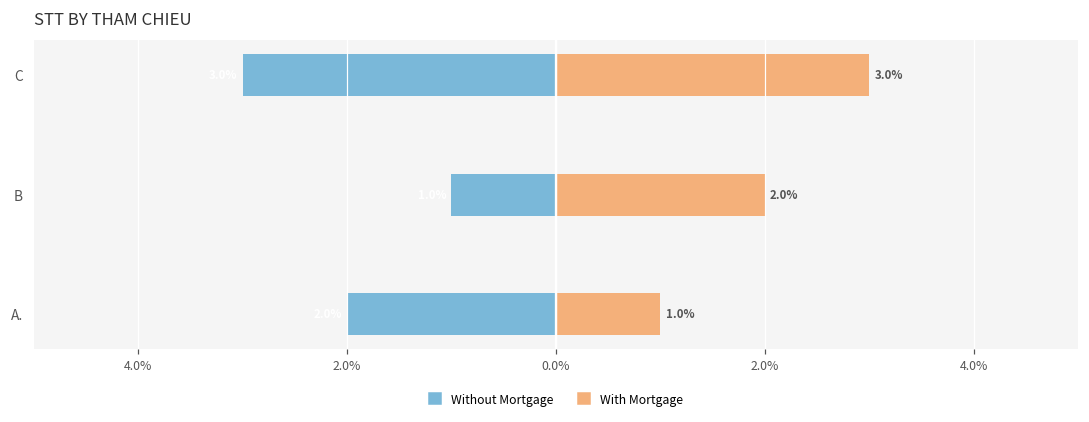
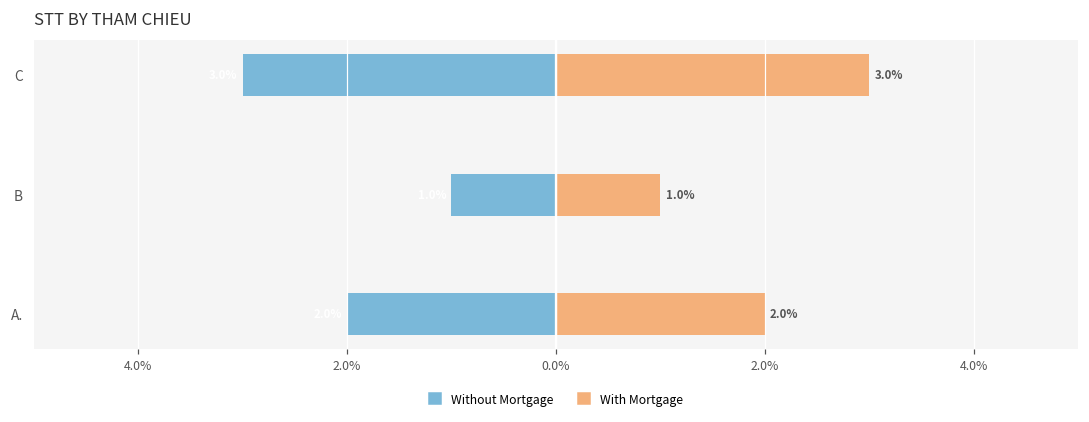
With Mortgage, B: 2.0% -> 1.0%
With Mortgage, A.: 1.0% -> 2.0%
